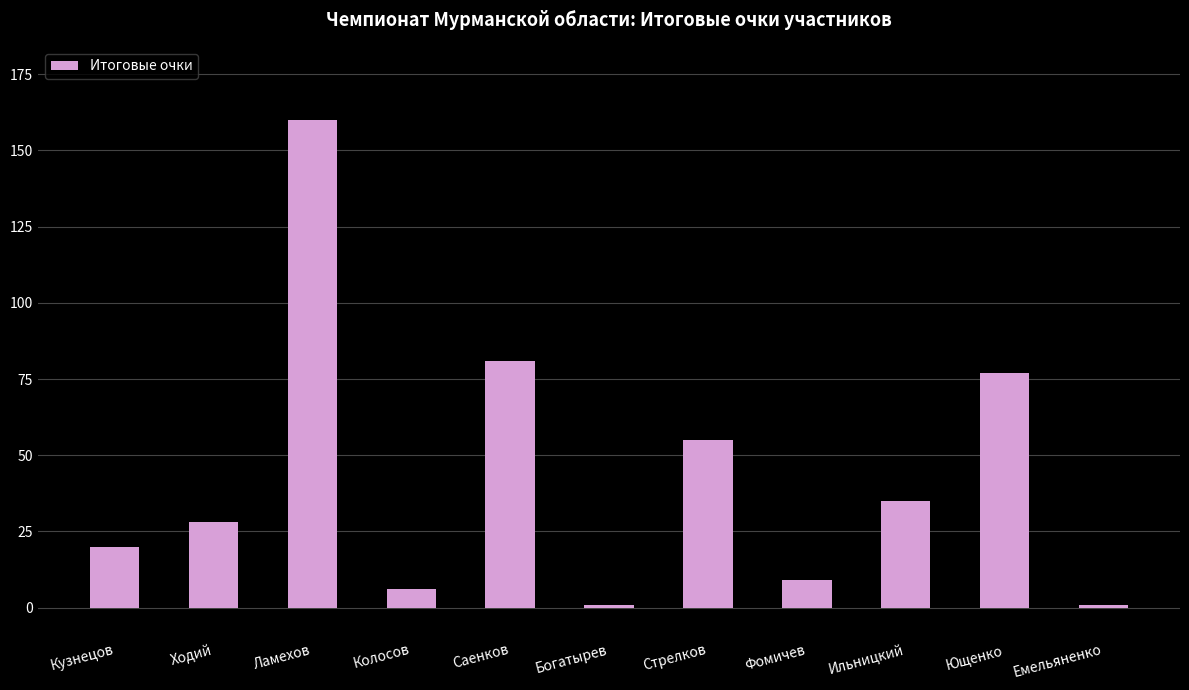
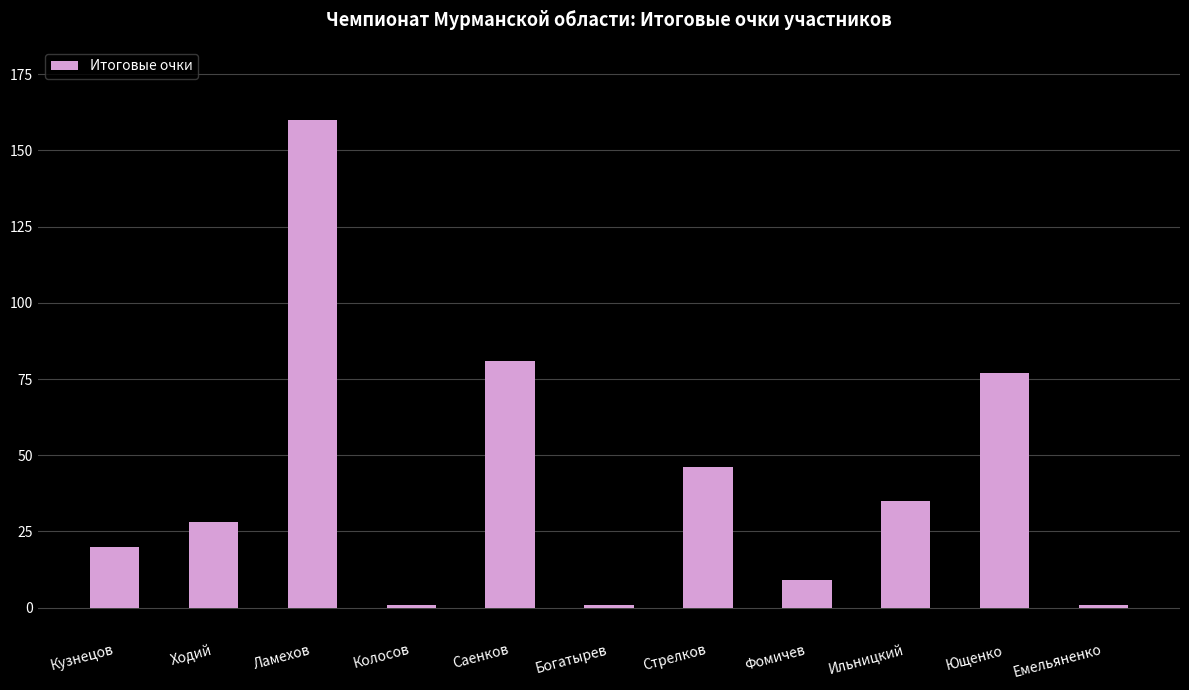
Колосов: 6 -> 1
Стрелков: 55 -> 46
